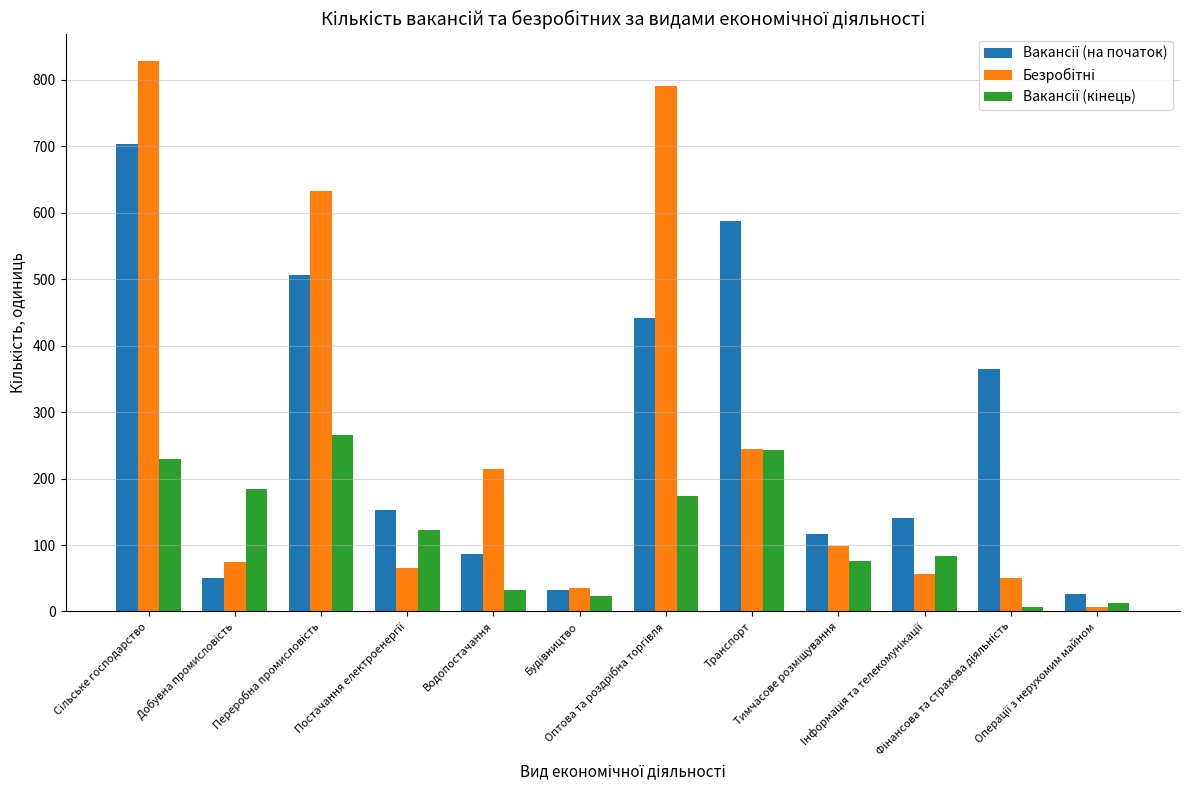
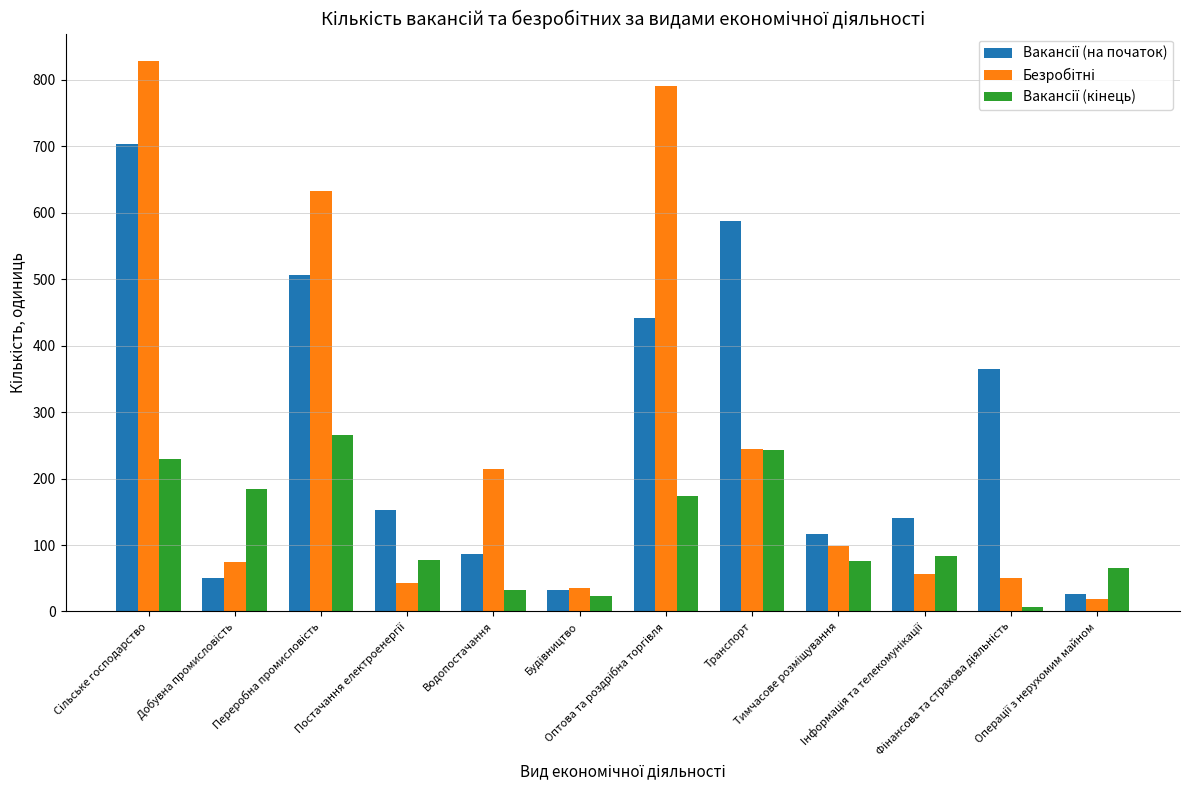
Безробітні, Постачання електроенергії: 70 -> 40
Вакансії (кінець), Постачання електроенергії: 120 -> 80
Безробітні, Операції з нерухомим майном: 10 -> 20
Вакансії (кінець), Операції з нерухомим майном: 10 -> 70
